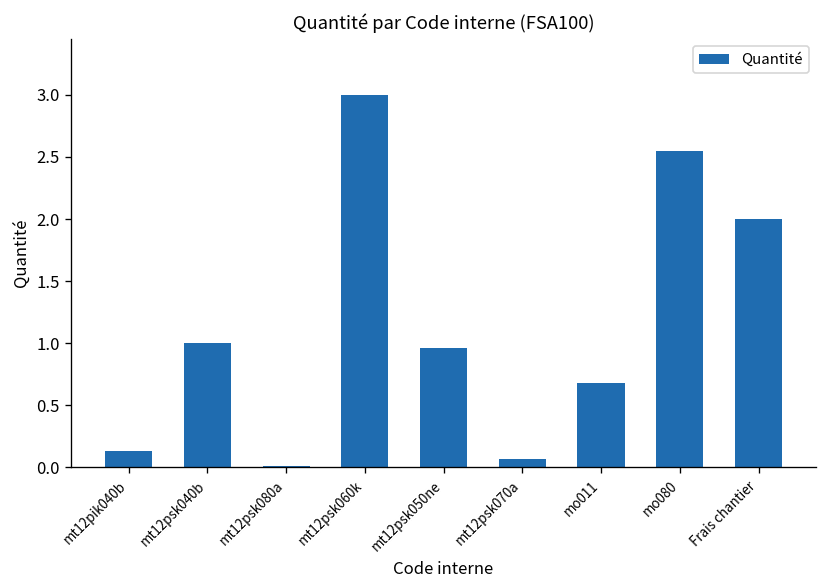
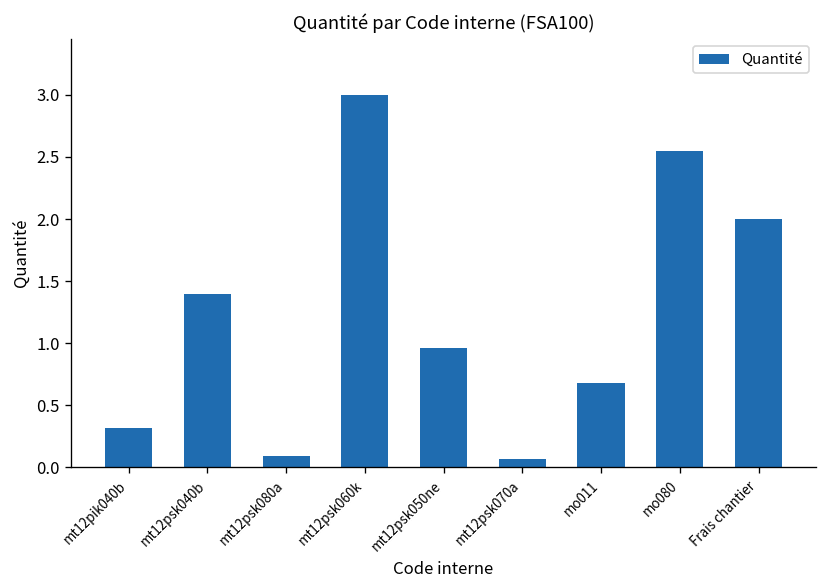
mt12pik040b: 0.13 -> 0.32
mt12psk040b: 1.0 -> 1.4
mt12psk080a: 0.01 -> 0.09
